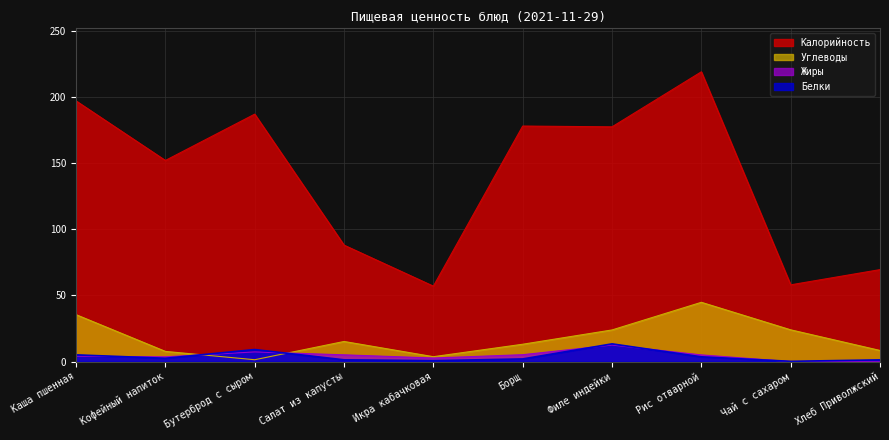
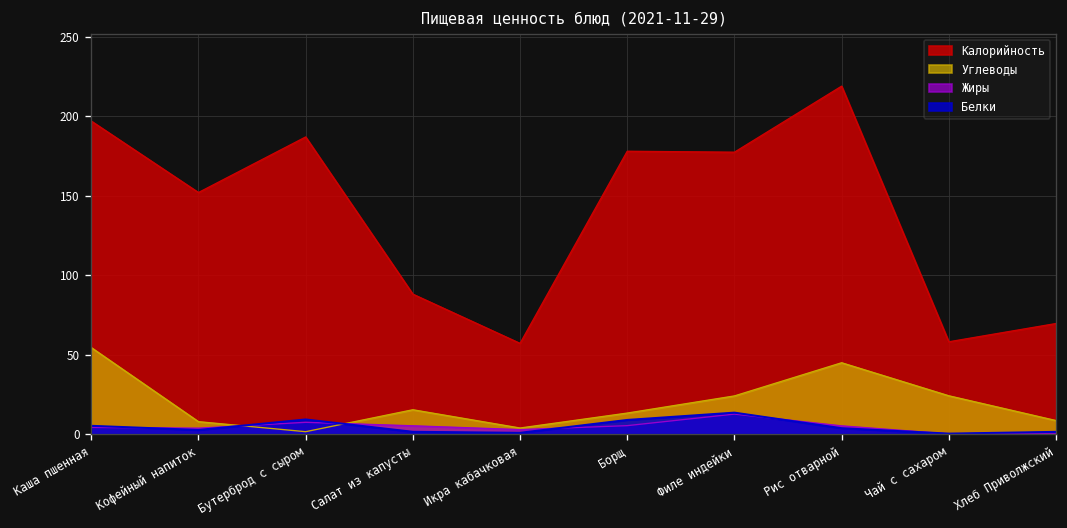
Углеводы, Каша пшенная: 35 -> 54
Белки, Борщ: 2 -> 9
